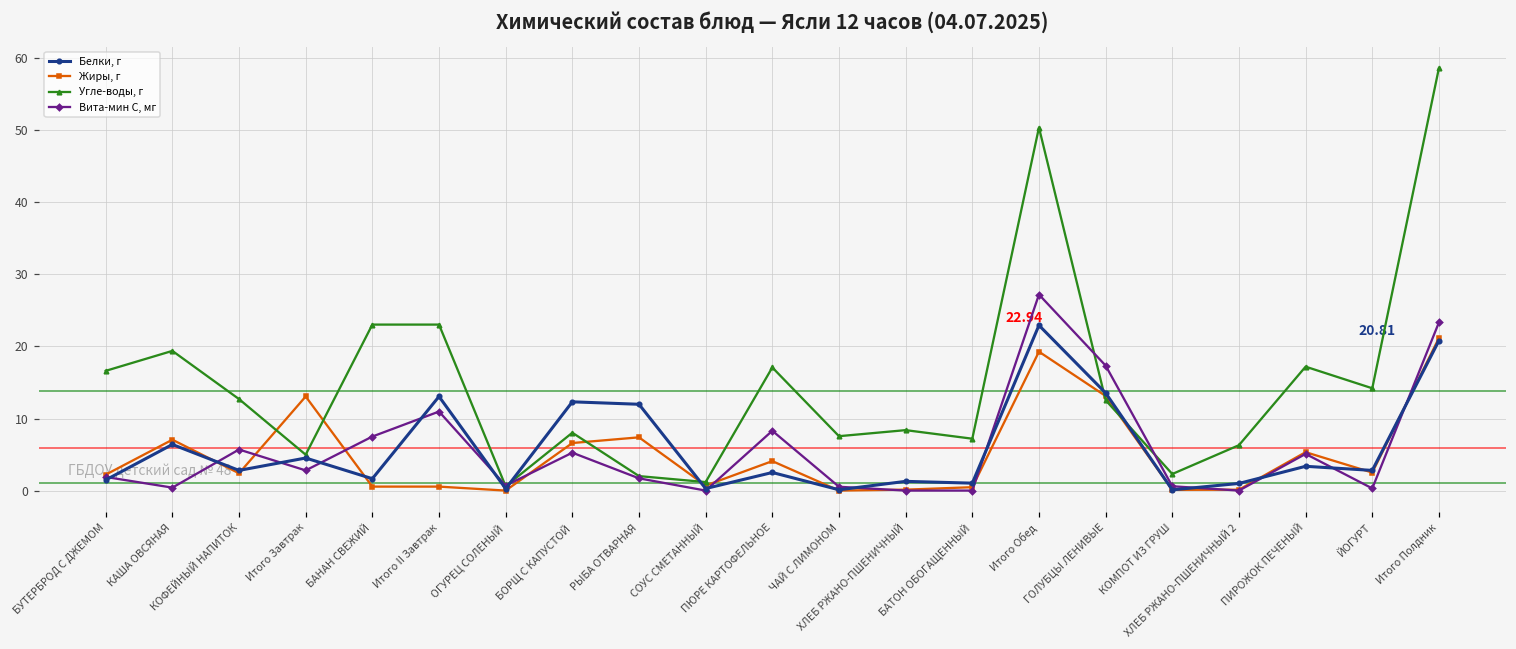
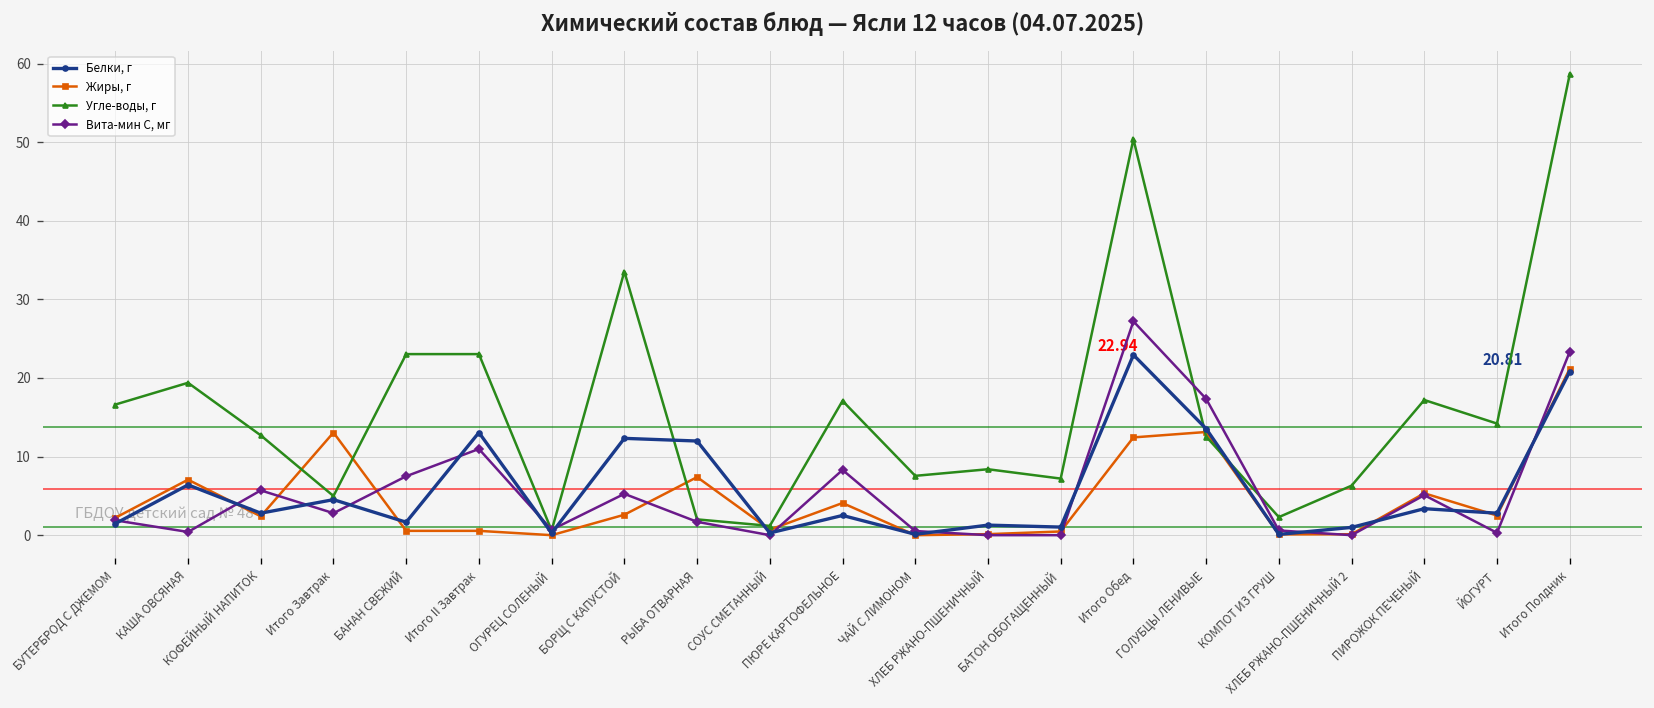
Жиры, г, БОРЩ С КАПУСТОЙ: 7 -> 3
Угле-воды, г, БОРЩ С КАПУСТОЙ: 8 -> 34
Жиры, г, Итого Обед: 19 -> 12
